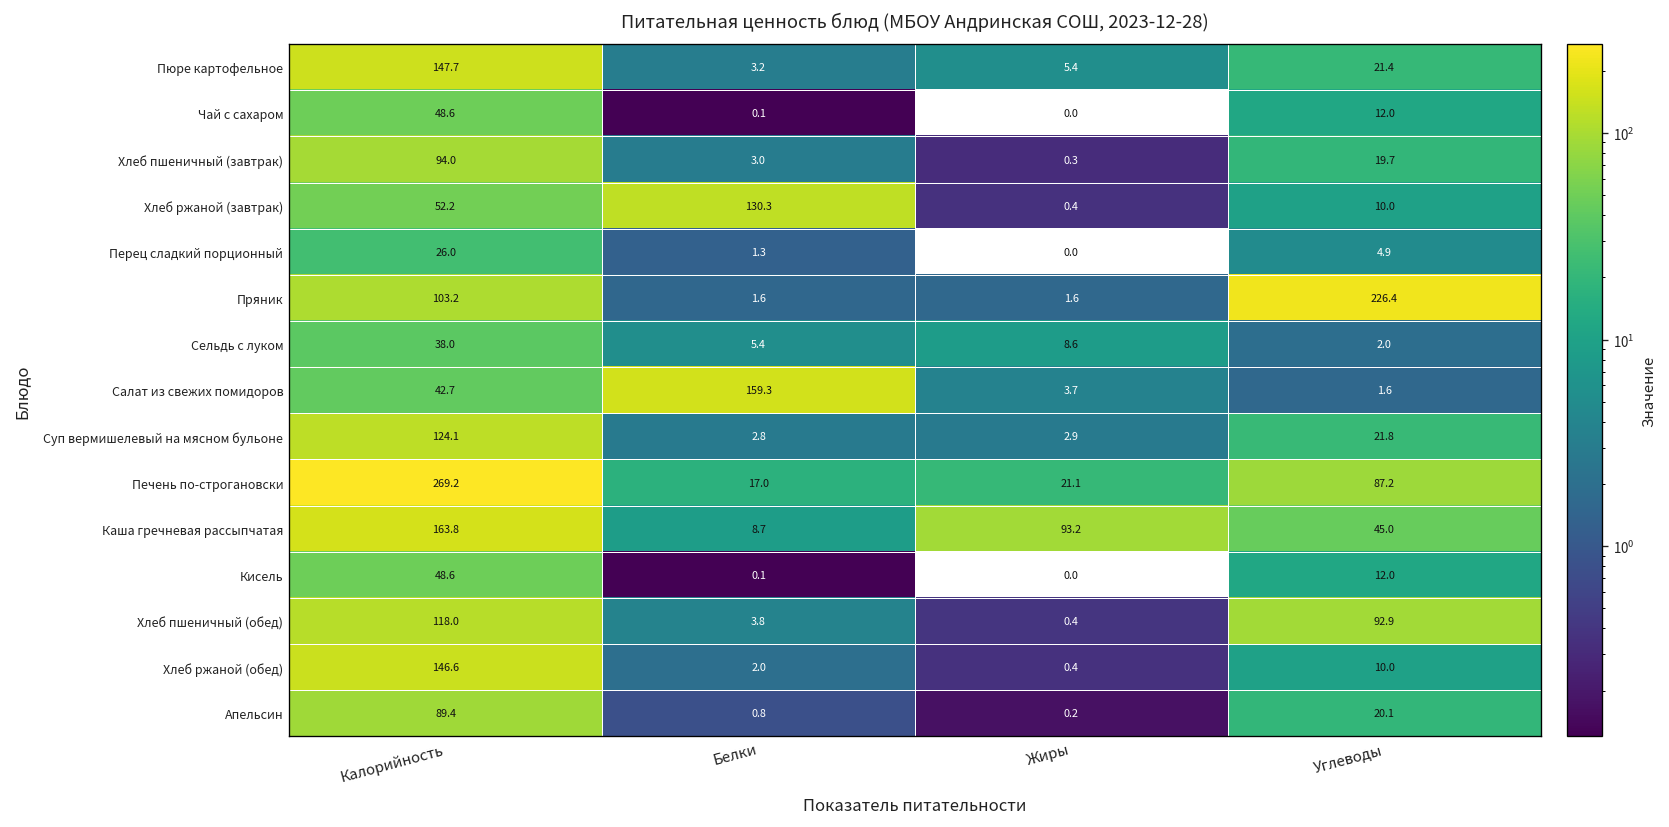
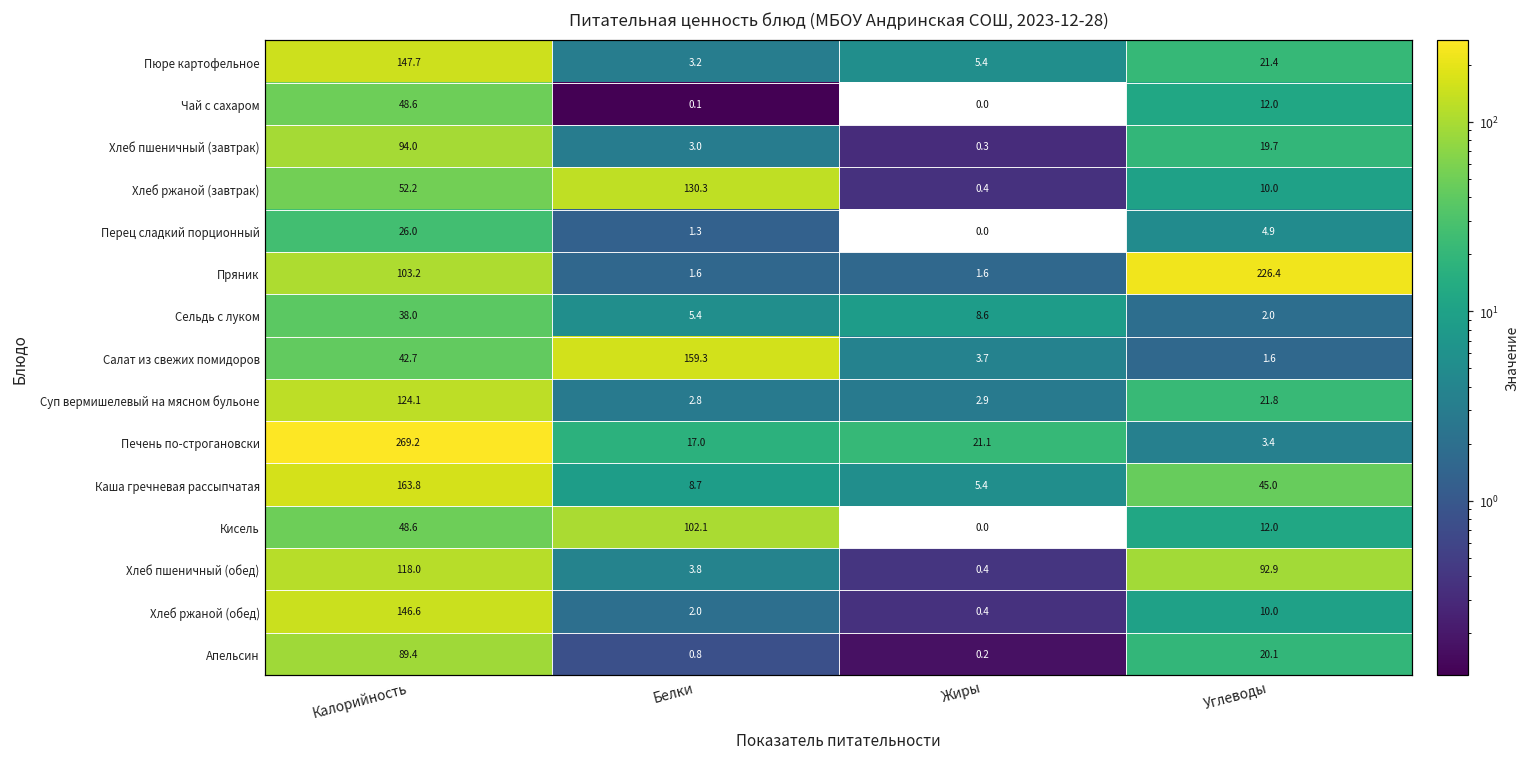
Печень по-строгановски, Углеводы: 87.2 -> 3.4
Каша гречневая рассыпчатая, Жиры: 93.2 -> 5.4
Кисель, Белки: 0.1 -> 102.1
